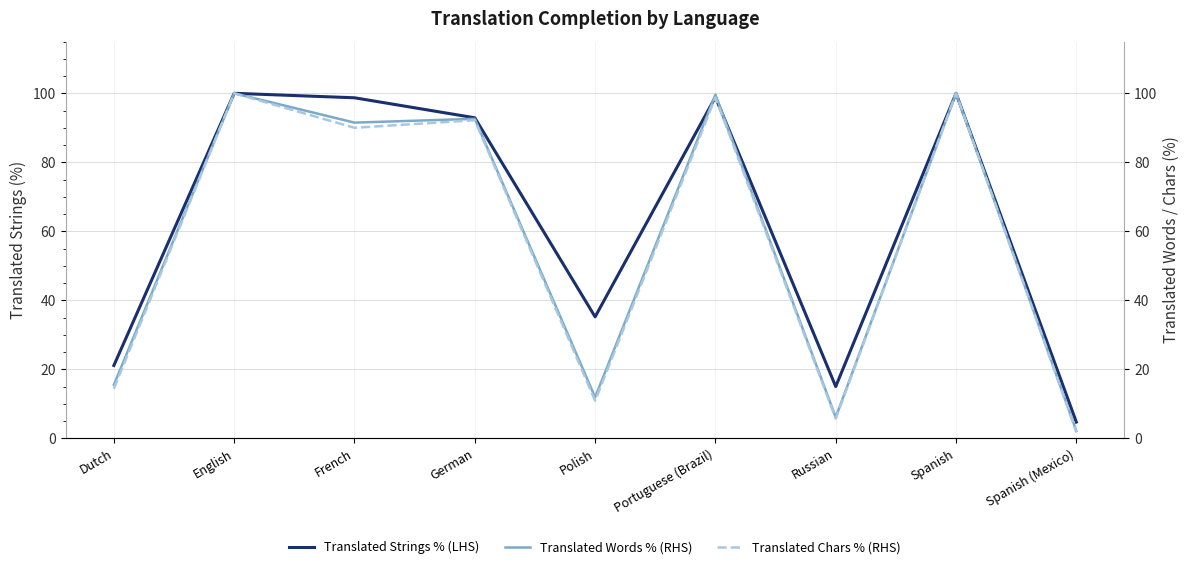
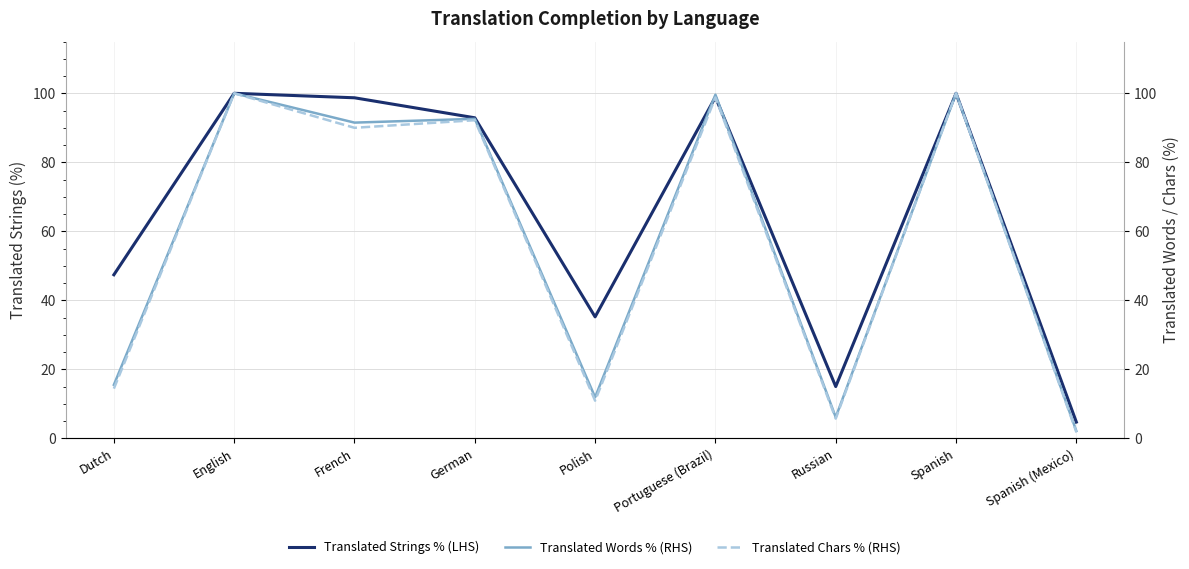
Translated Strings % (LHS), Dutch: 21 -> 47
